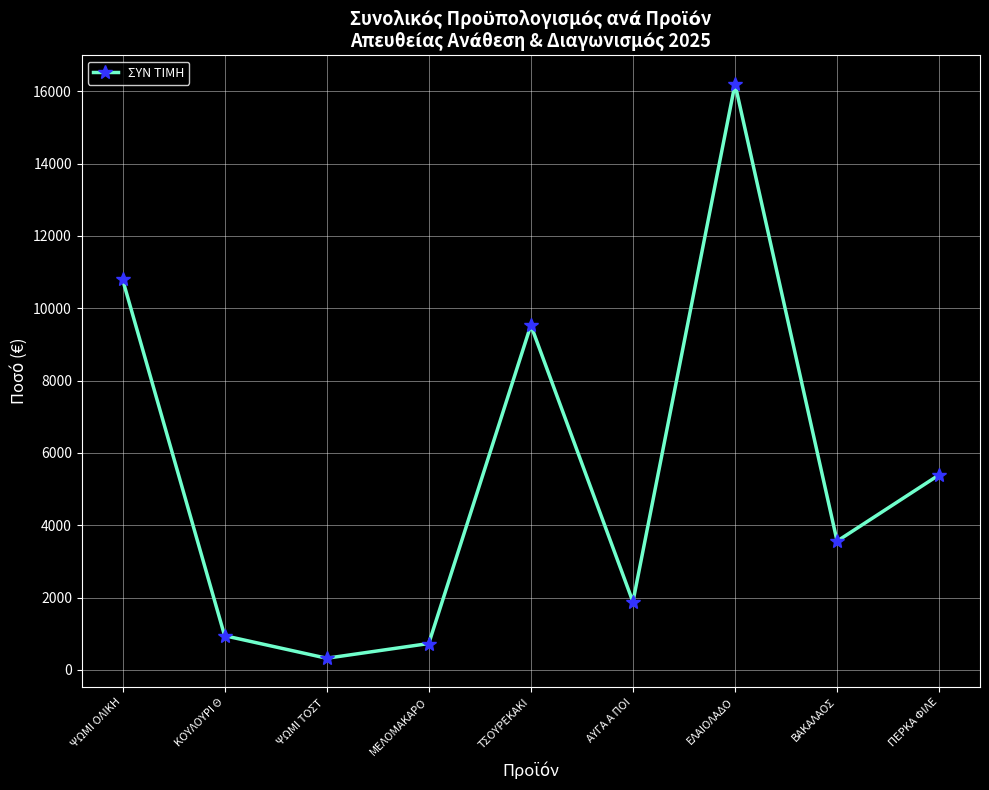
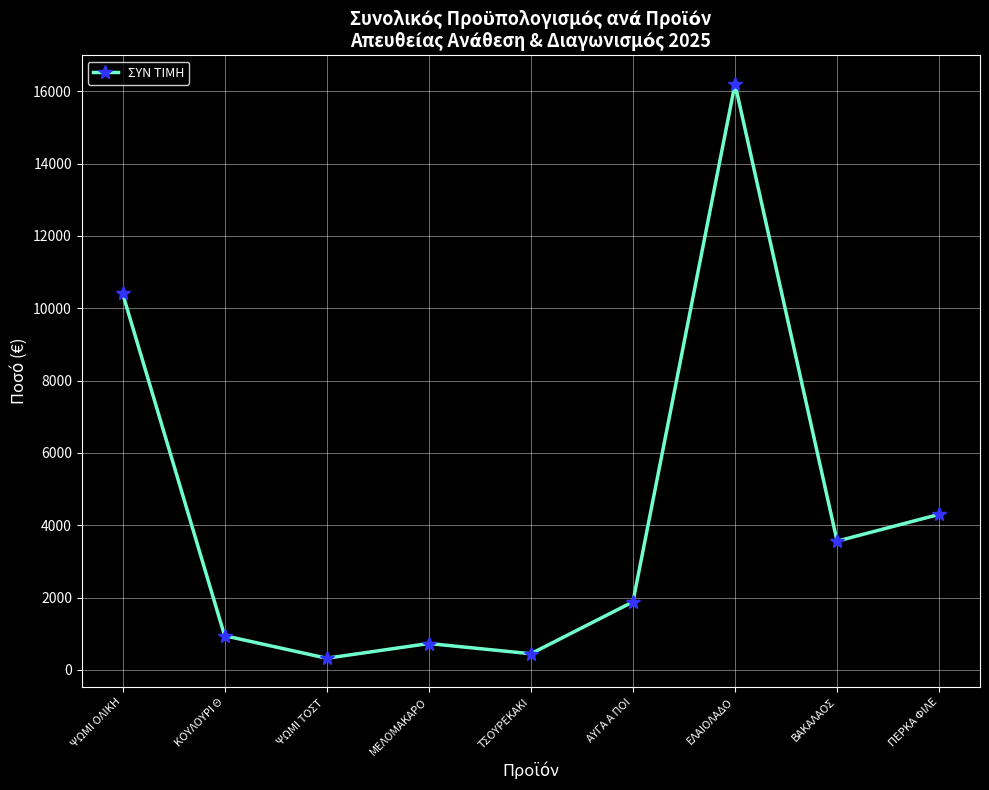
ΨΩΜΙ ΟΛΙΚΗ: 10800 -> 10400
ΤΣΟΥΡΕΚΑΚΙ: 9500 -> 400
ΠΕΡΚΑ ΦΙΛΕ: 5400 -> 4300
